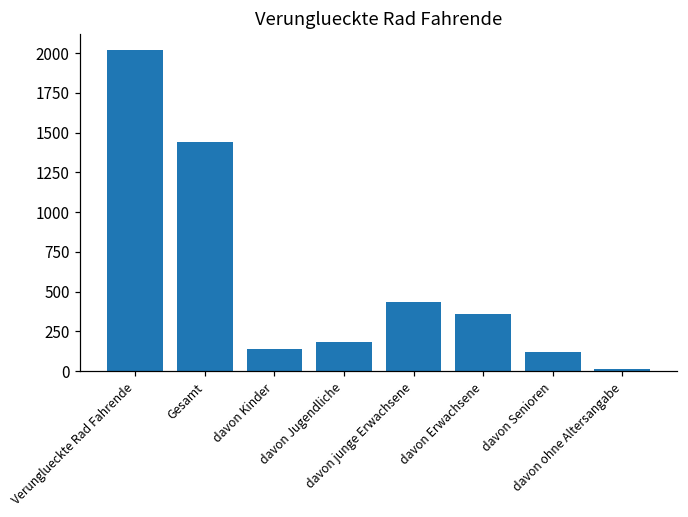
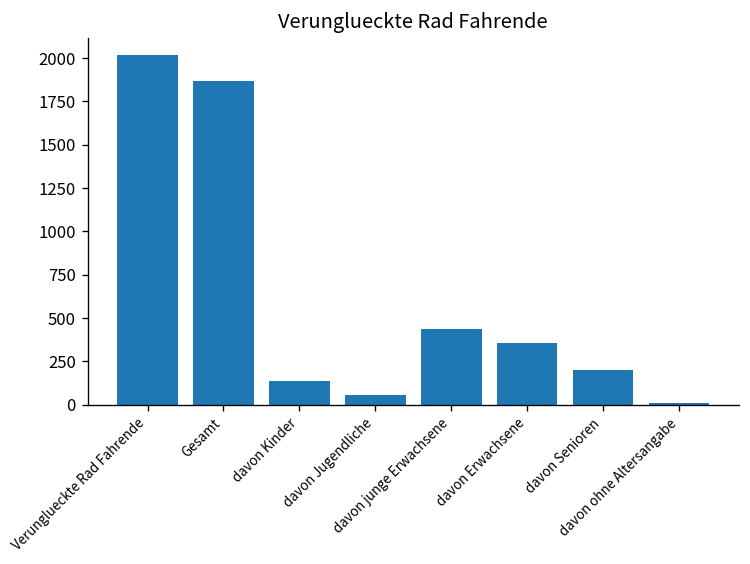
Gesamt: 1440 -> 1870
davon Jugendliche: 180 -> 60
davon Senioren: 120 -> 200
